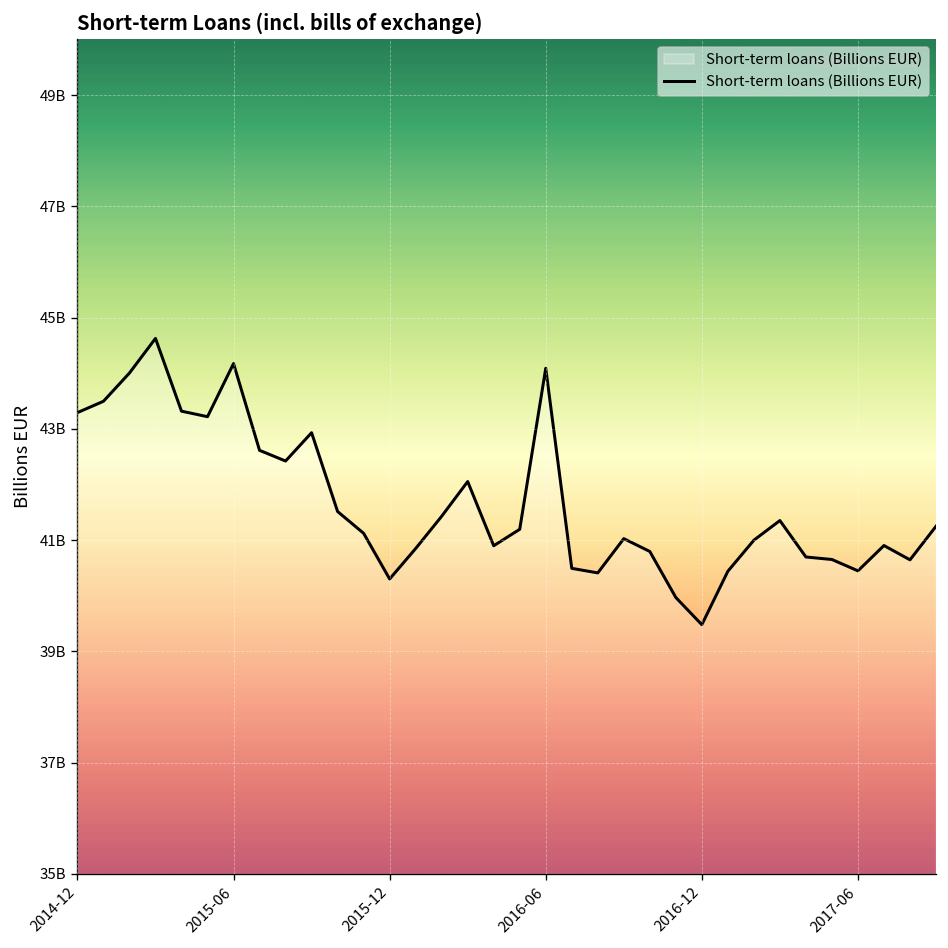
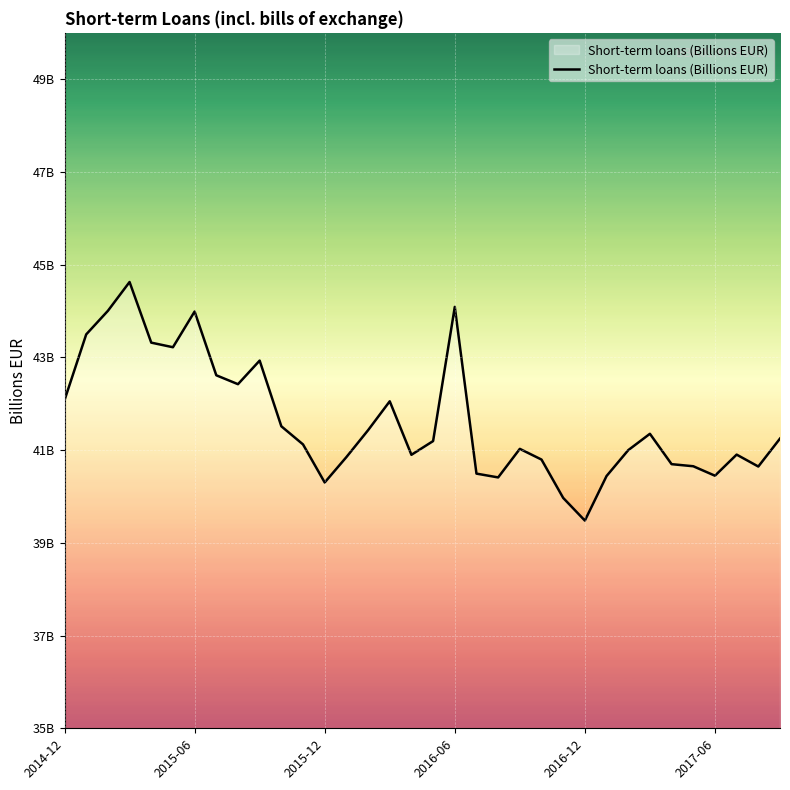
2014-12: 43300000000 -> 42100000000
2015-06: 44200000000 -> 44000000000
